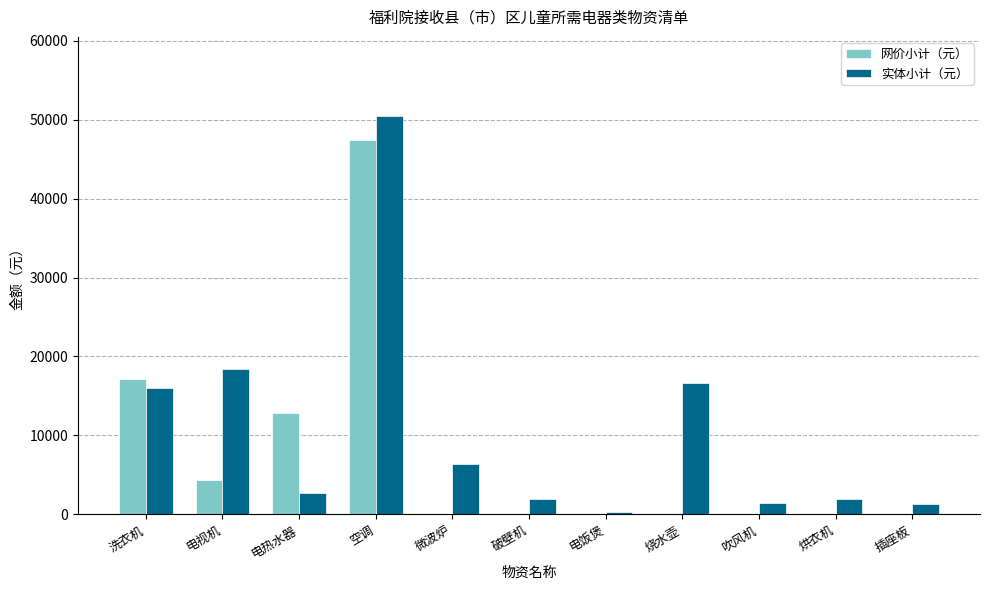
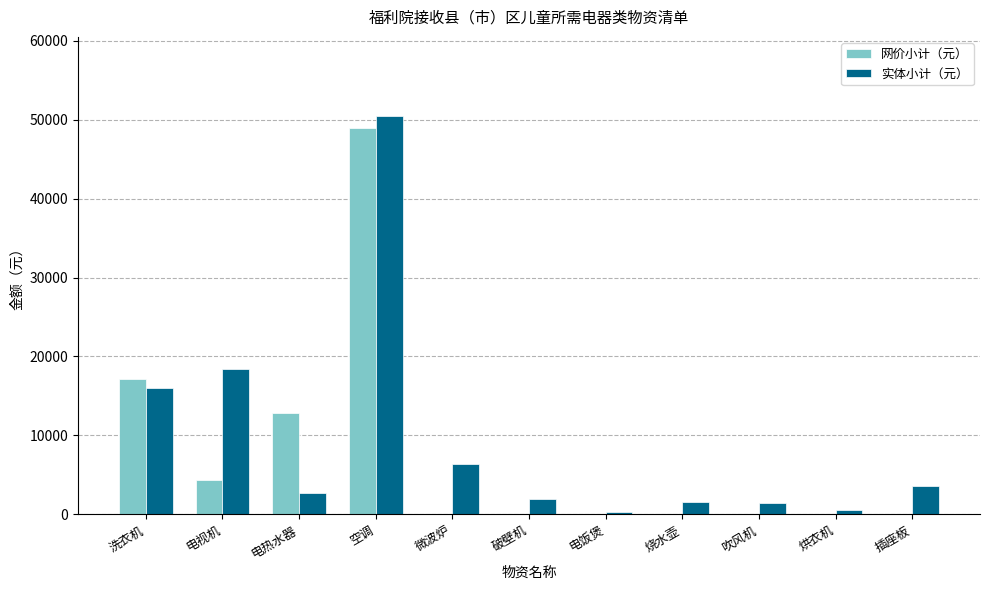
网价小计（元）, 空调: 47000 -> 49000
实体小计（元）, 烧水壶: 17000 -> 2000
实体小计（元）, 烘衣机: 2000 -> 1000
实体小计（元）, 插座板: 1000 -> 4000
